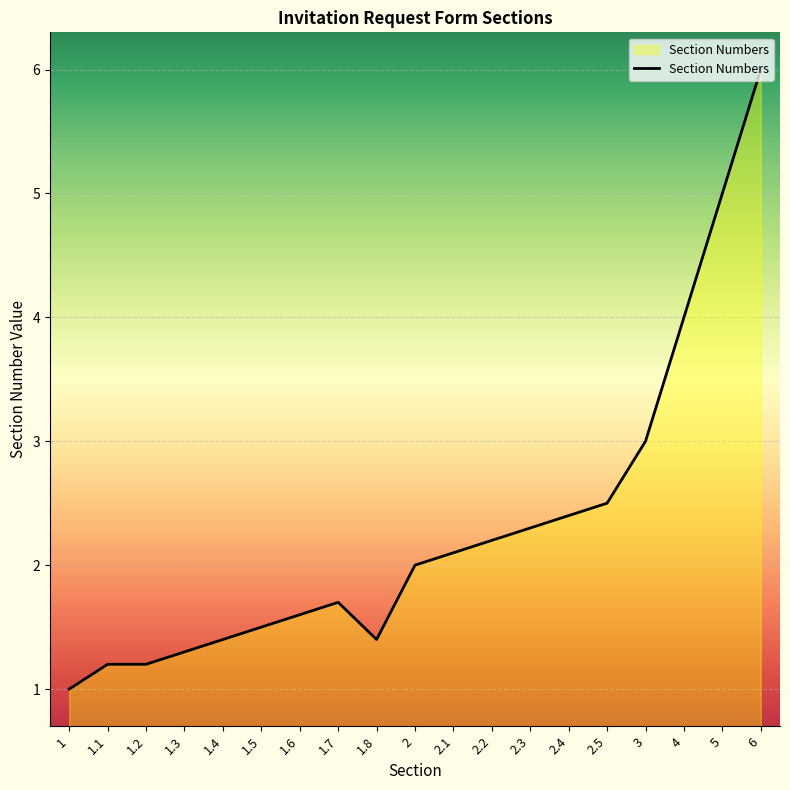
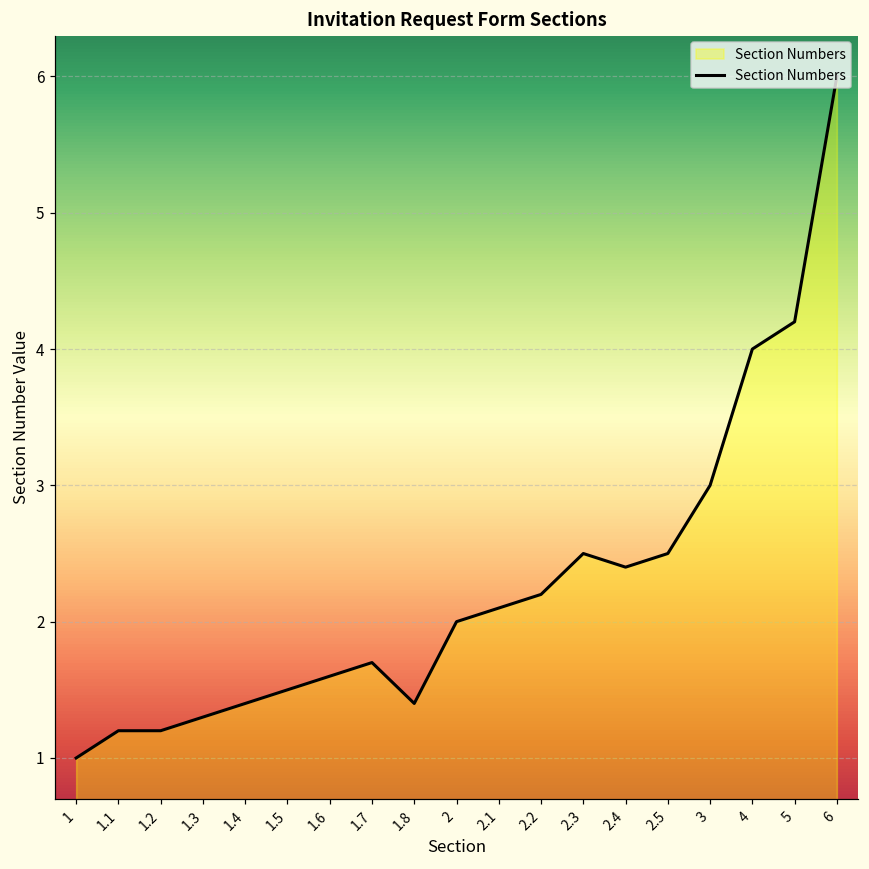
2.3: 2.3 -> 2.5
5: 5.0 -> 4.2
